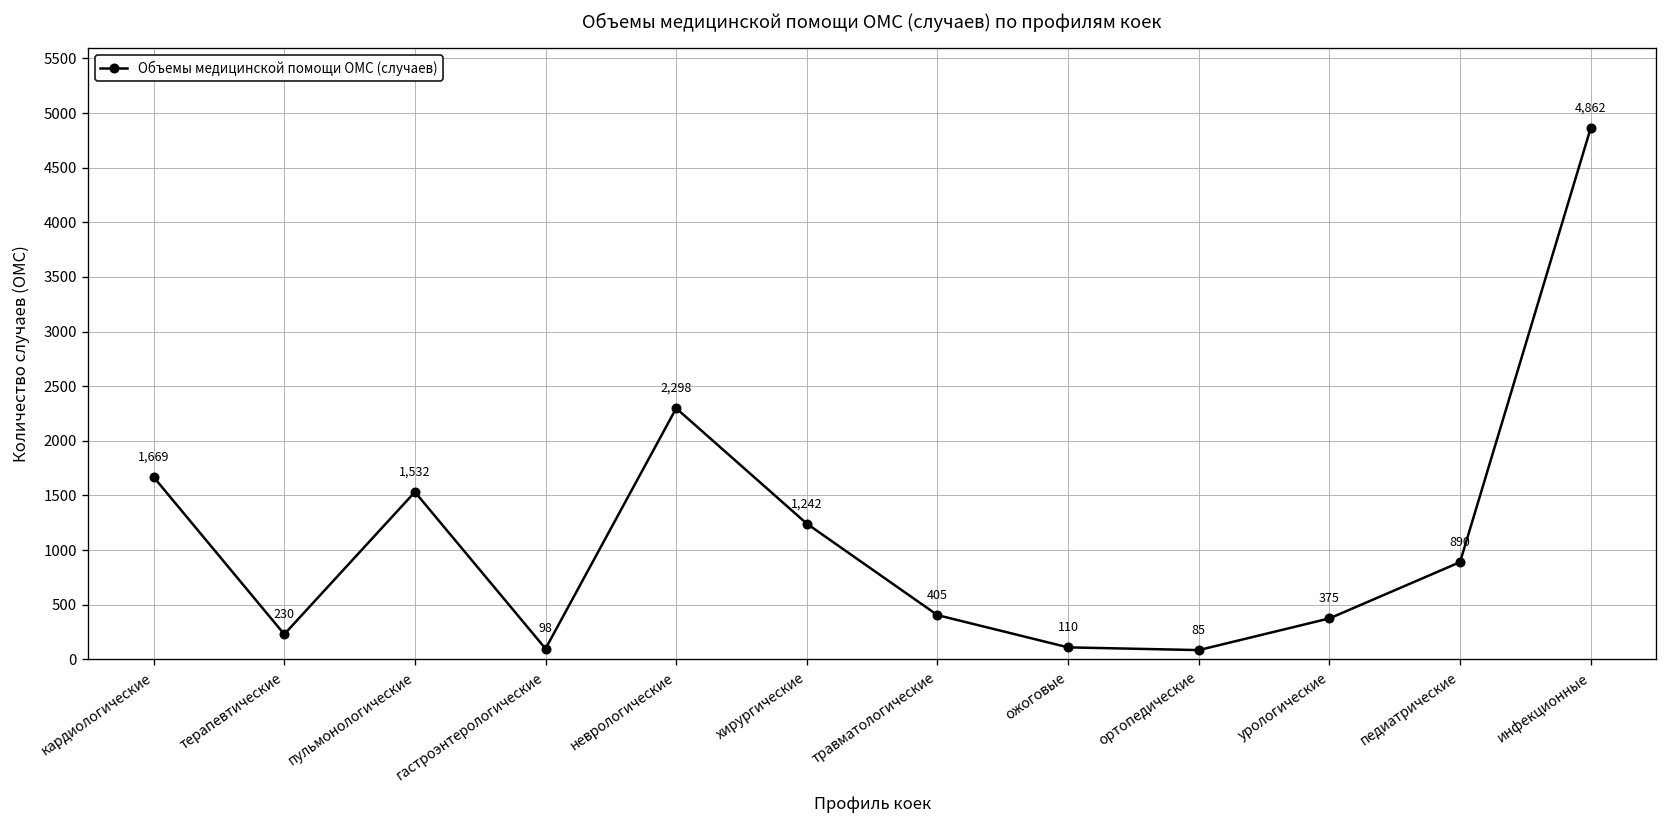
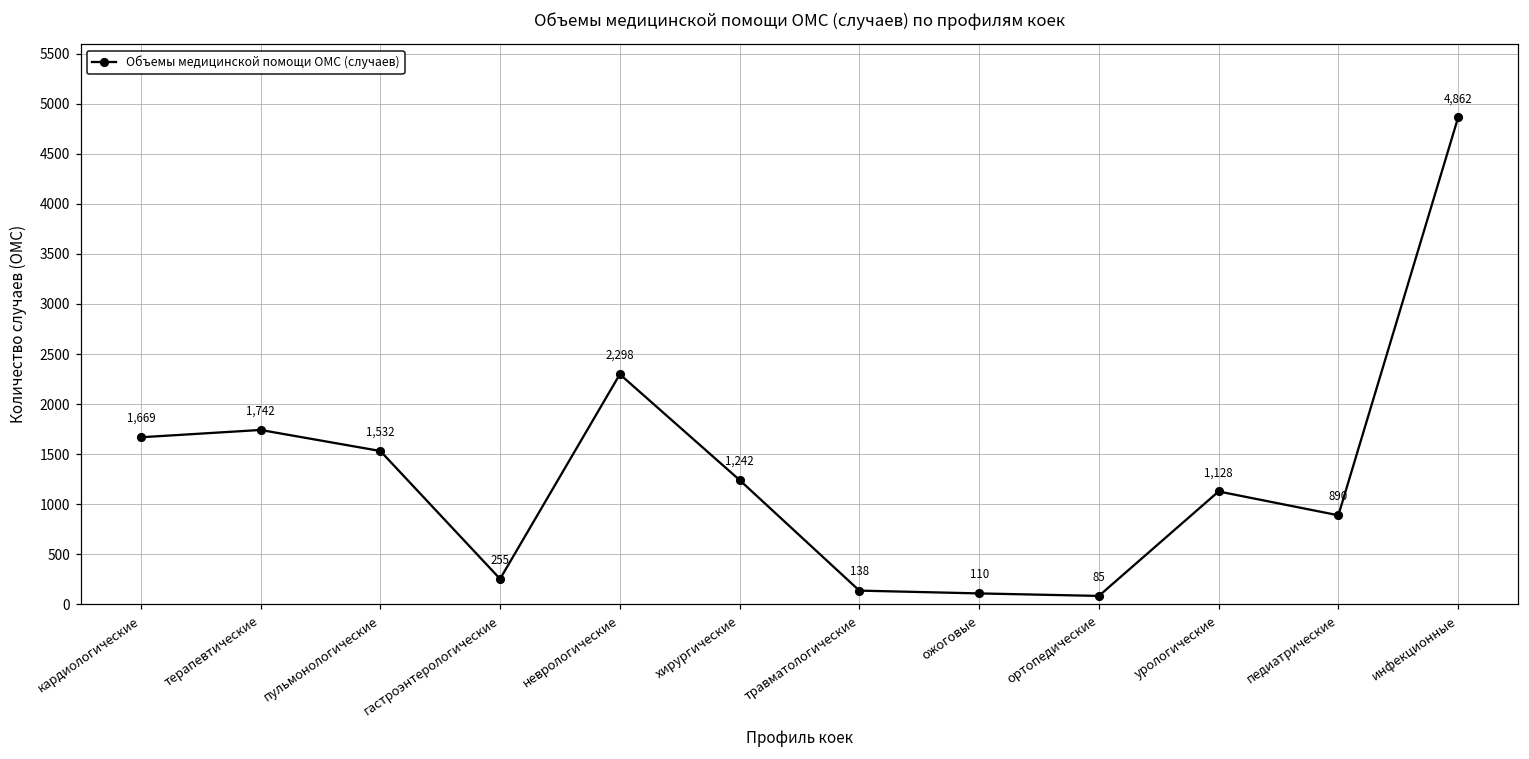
терапевтические: 230 -> 1,742
гастроэнтерологические: 98 -> 255
травматологические: 405 -> 138
урологические: 375 -> 1,128
